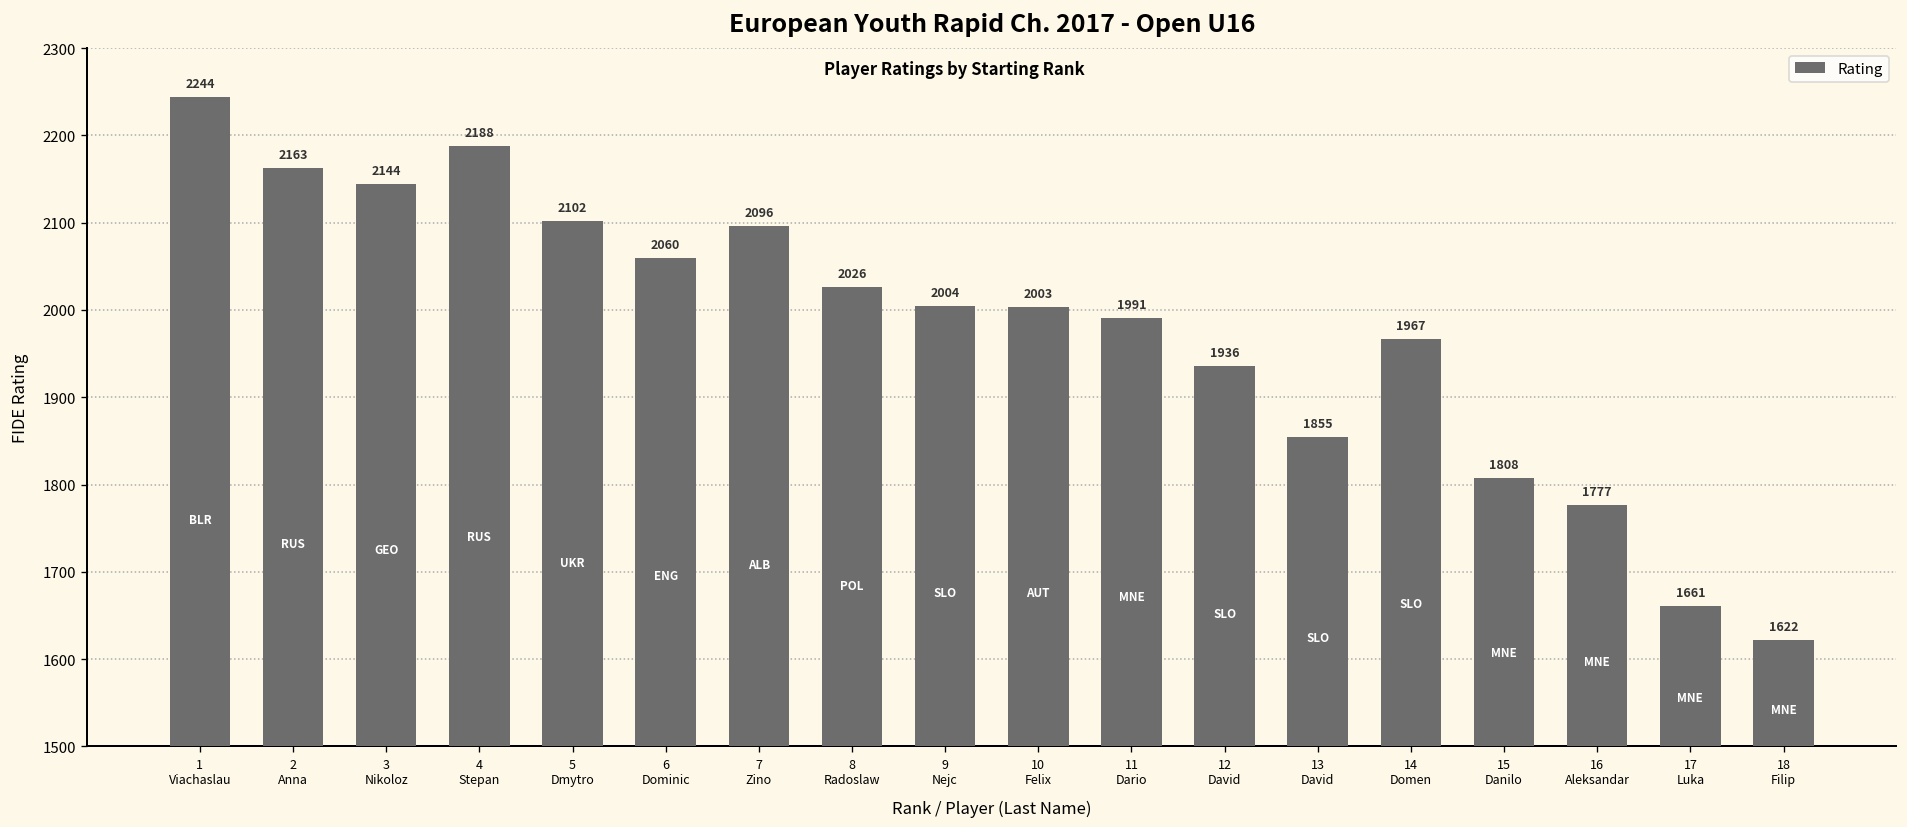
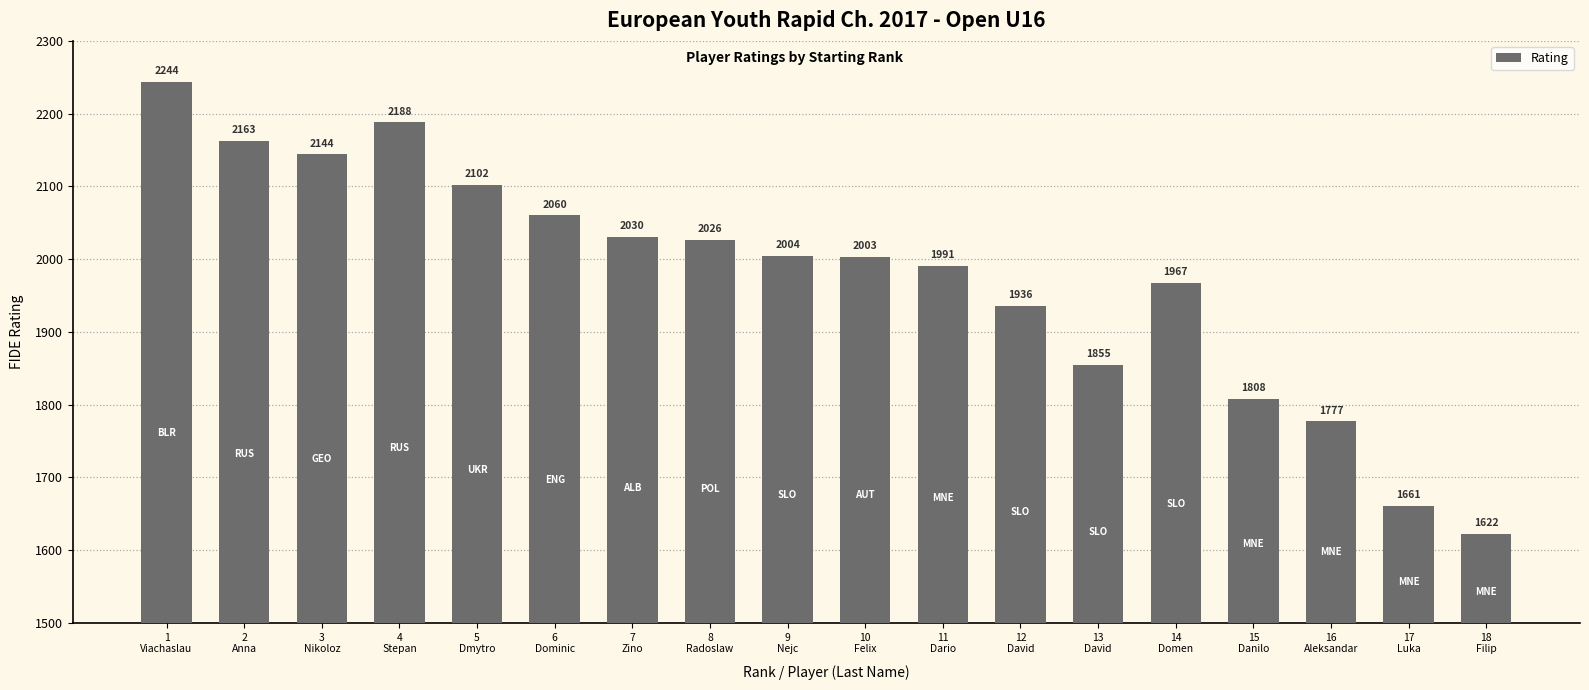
7 Zino: 2096 -> 2030
